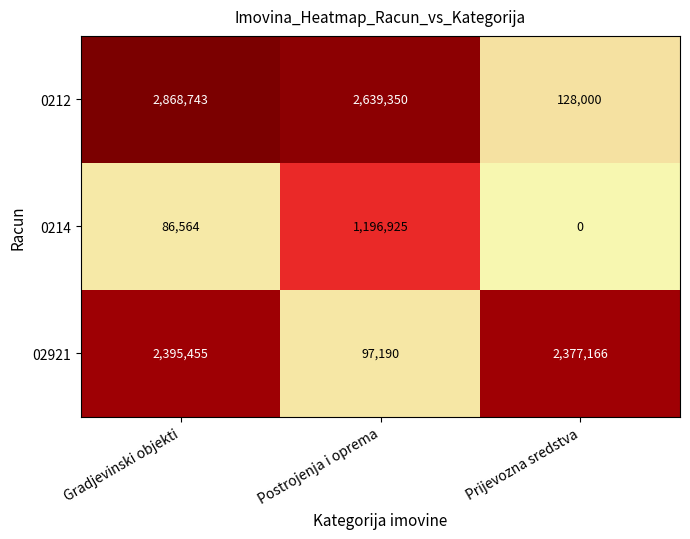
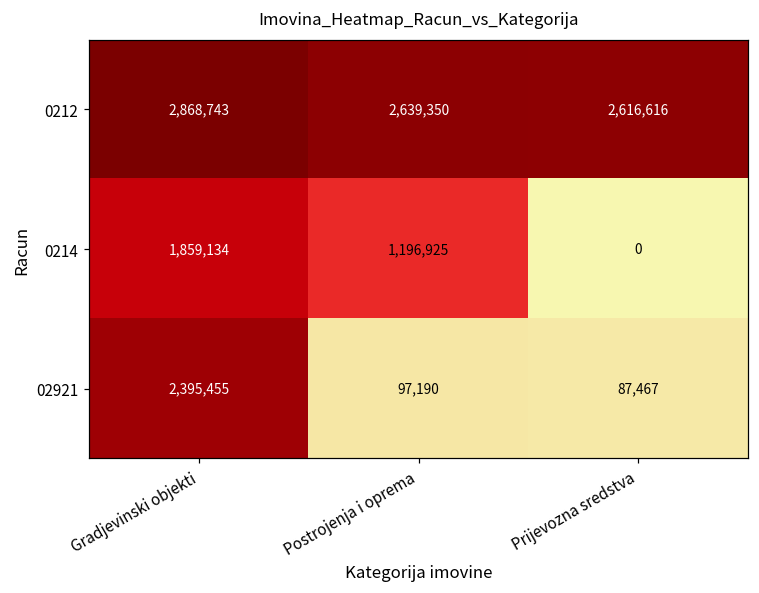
0212, Prijevozna sredstva: 128,000 -> 2,616,616
0214, Gradjevinski objekti: 86,564 -> 1,859,134
02921, Prijevozna sredstva: 2,377,166 -> 87,467
